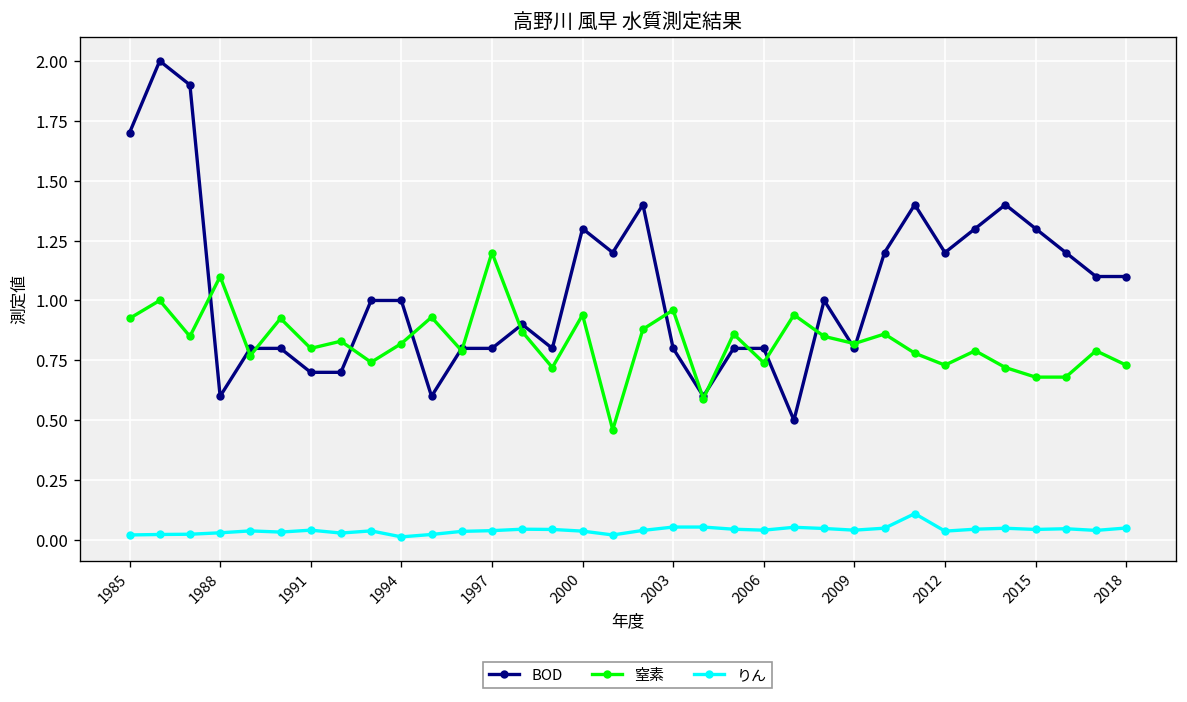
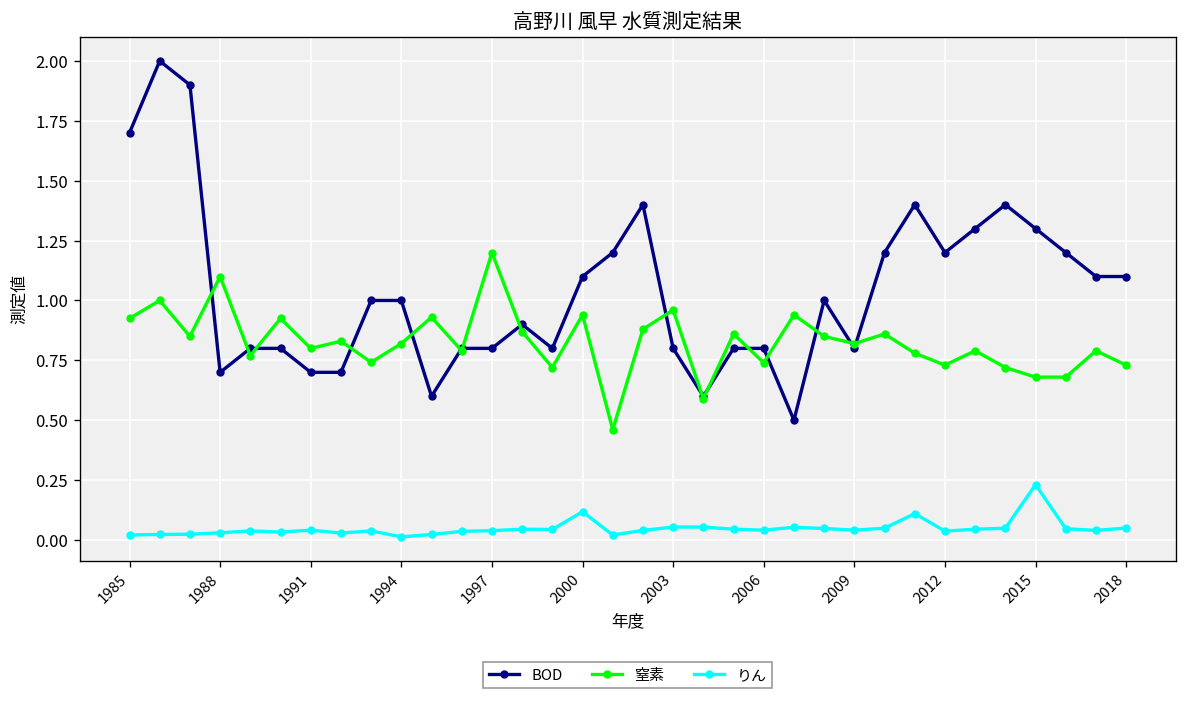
BOD, 1988: 0.6 -> 0.7
BOD, 2000: 1.3 -> 1.1
りん, 2000: 0.04 -> 0.12
りん, 2015: 0.04 -> 0.23
